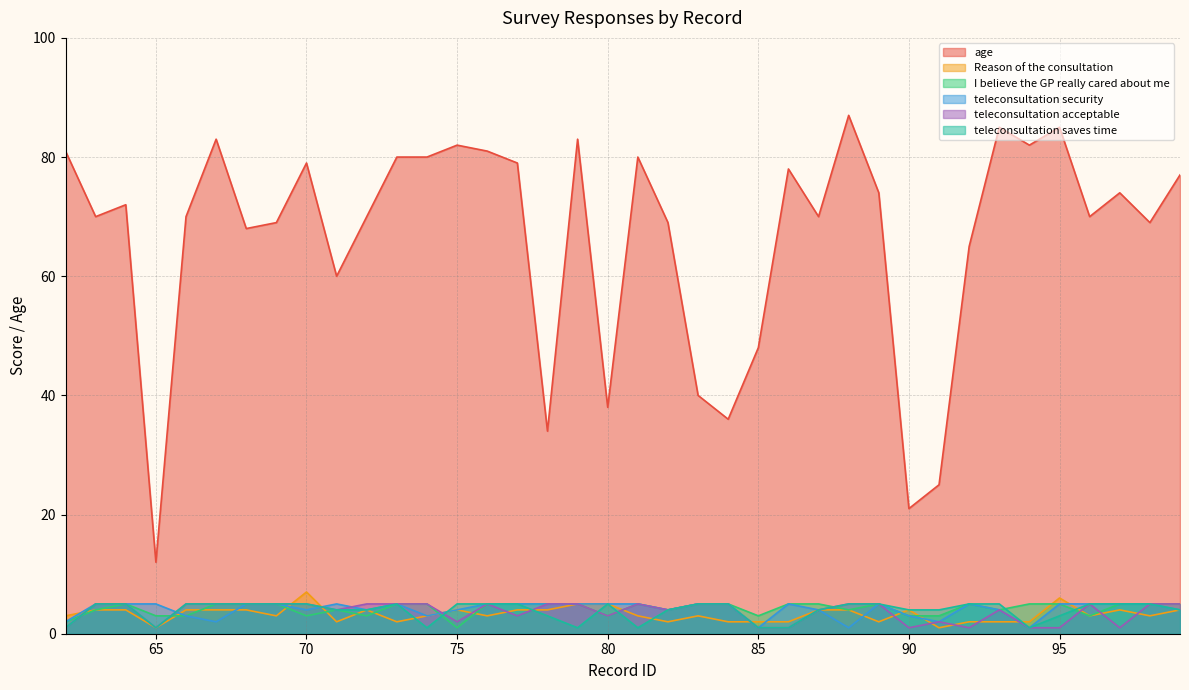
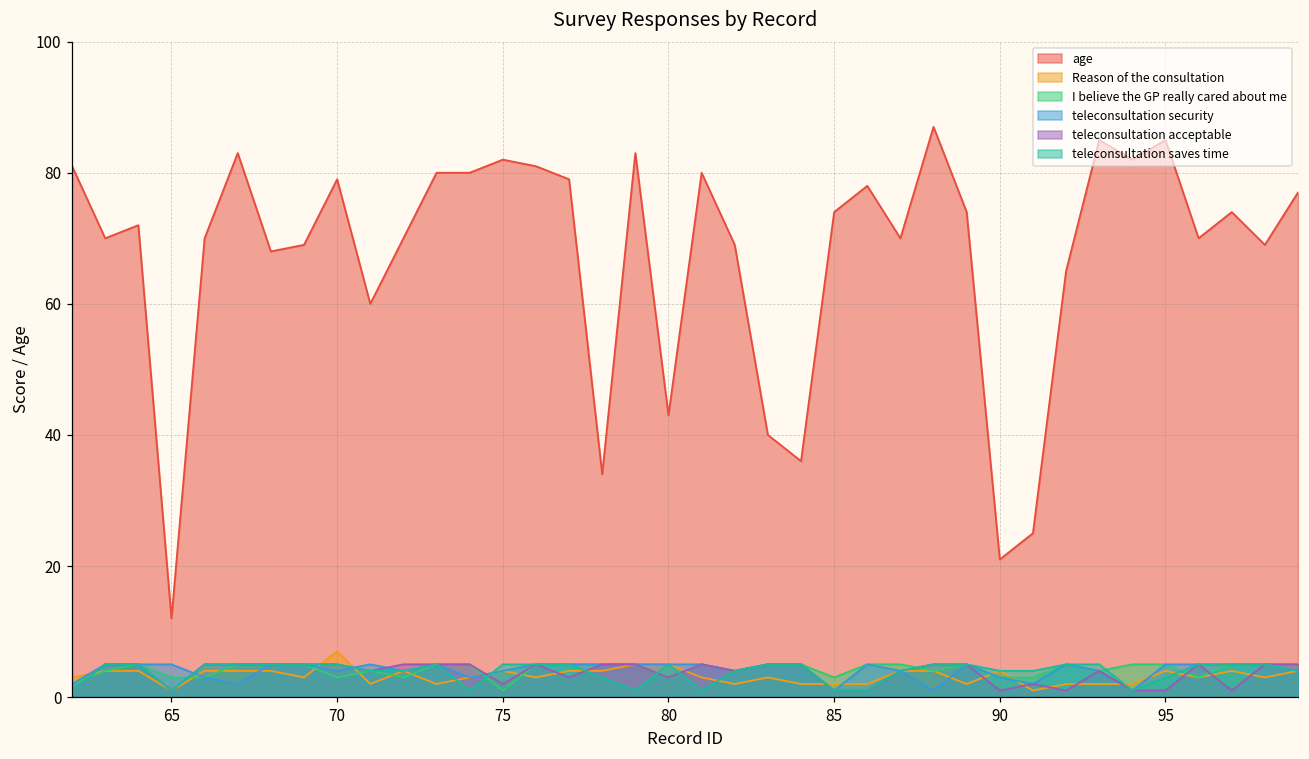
age, 80: 38 -> 43
age, 85: 48 -> 74
Reason of the consultation, 95: 6 -> 4
